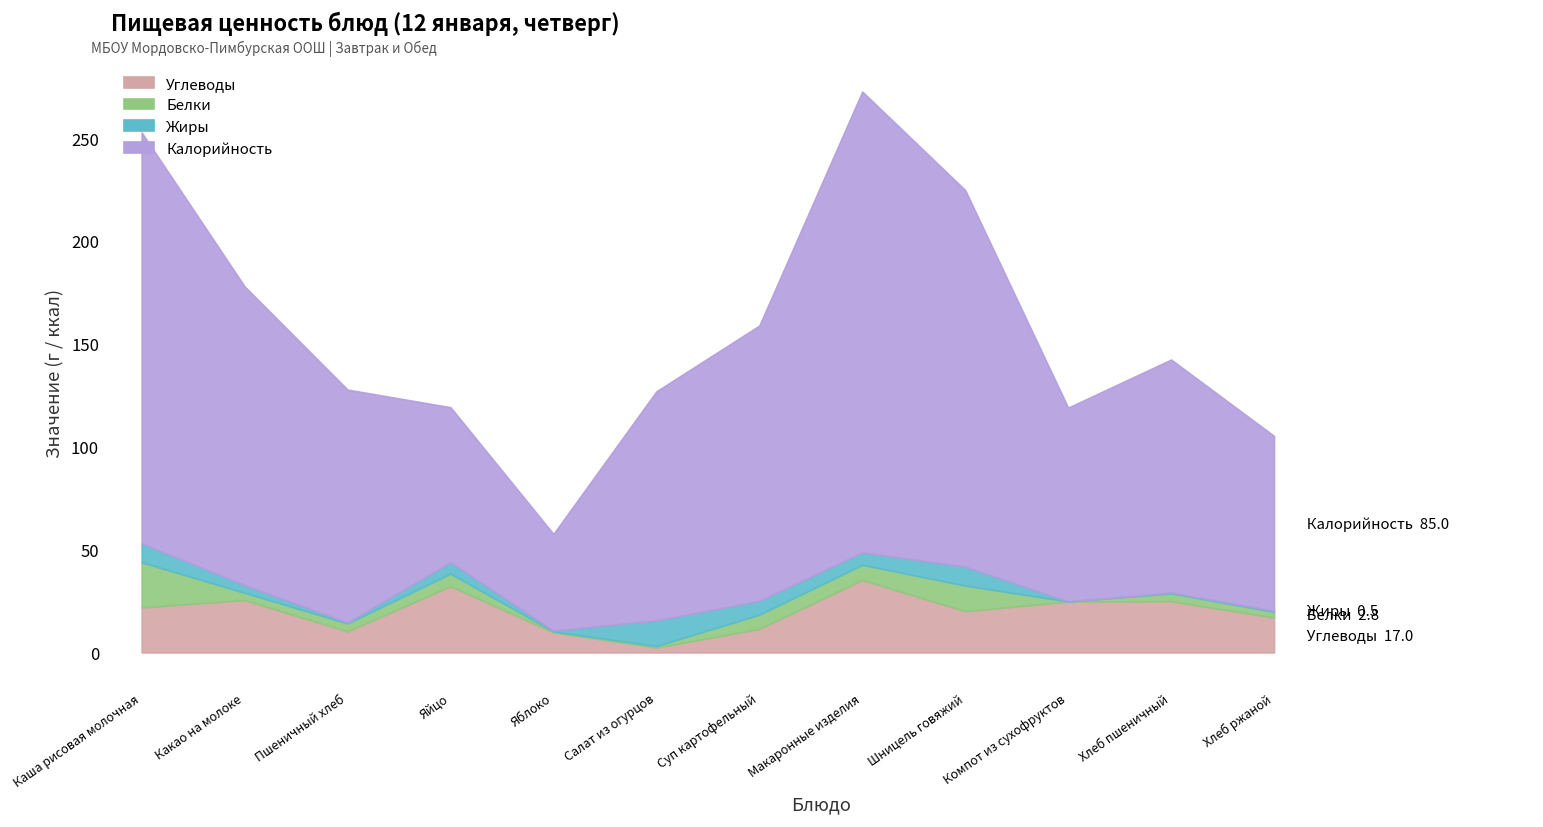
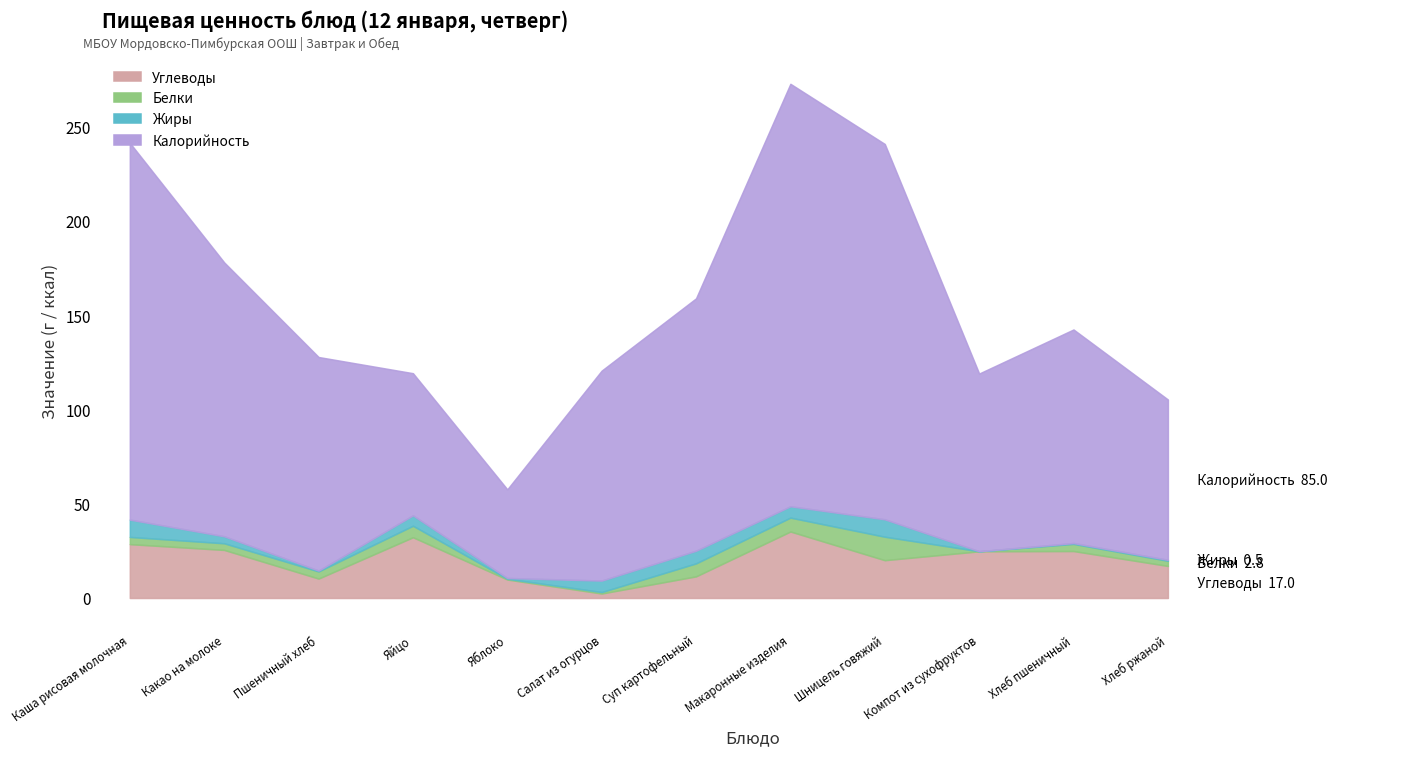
Углеводы, Каша рисовая молочная: 22 -> 29
Белки, Каша рисовая молочная: 22 -> 4
Жиры, Салат из огурцов: 12 -> 6
Калорийность, Шницель говяжий: 183 -> 199
